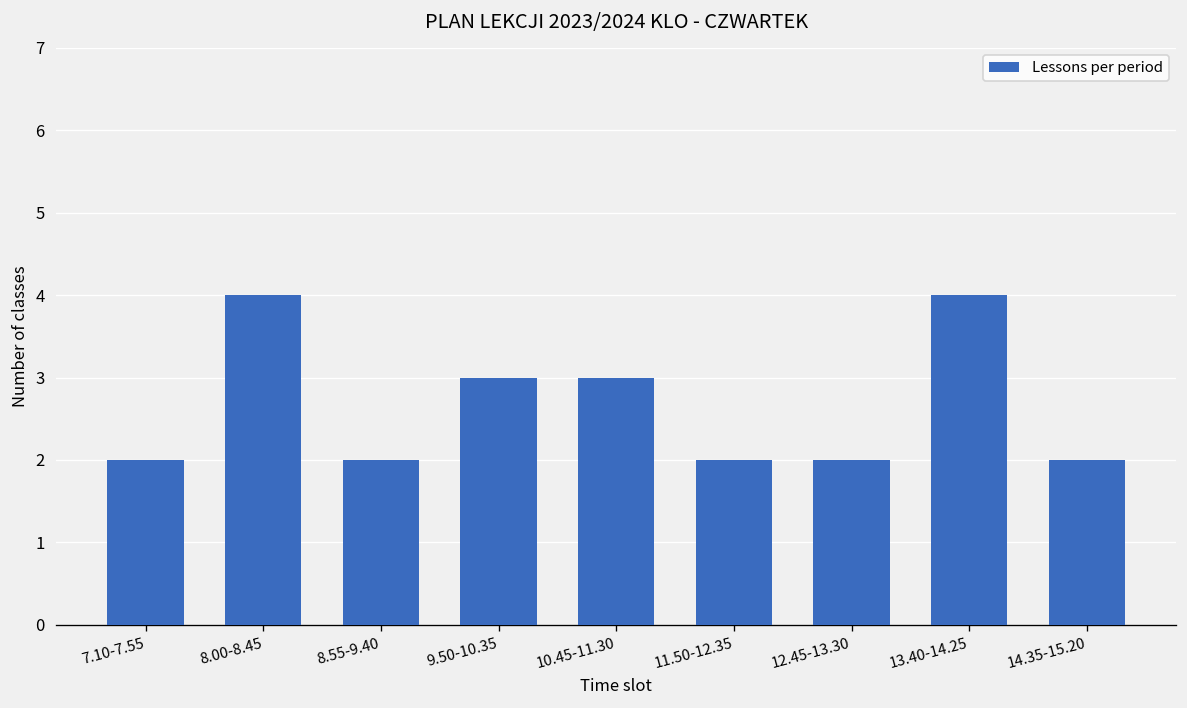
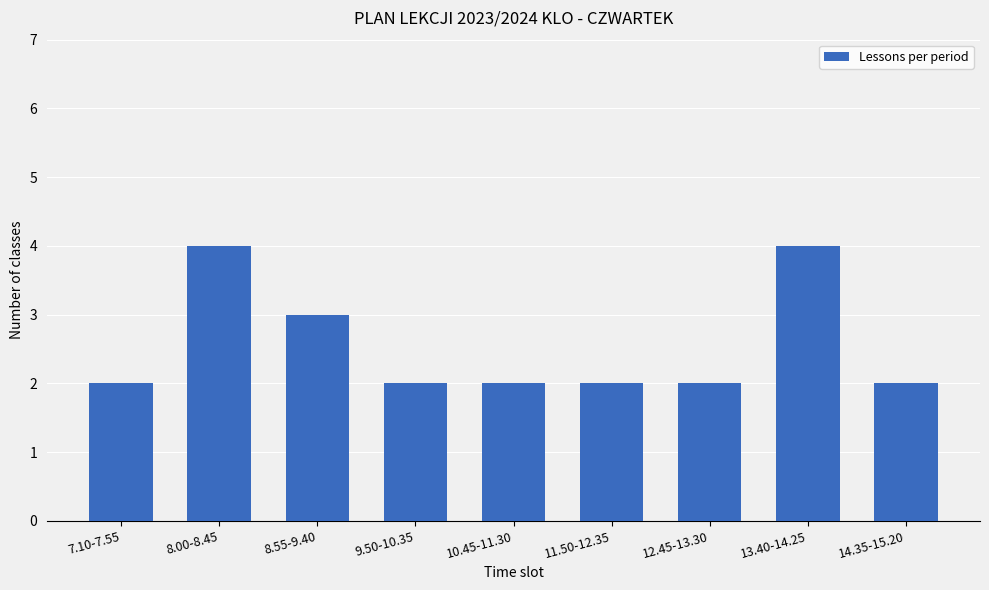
8.55-9.40: 2 -> 3
9.50-10.35: 3 -> 2
10.45-11.30: 3 -> 2
